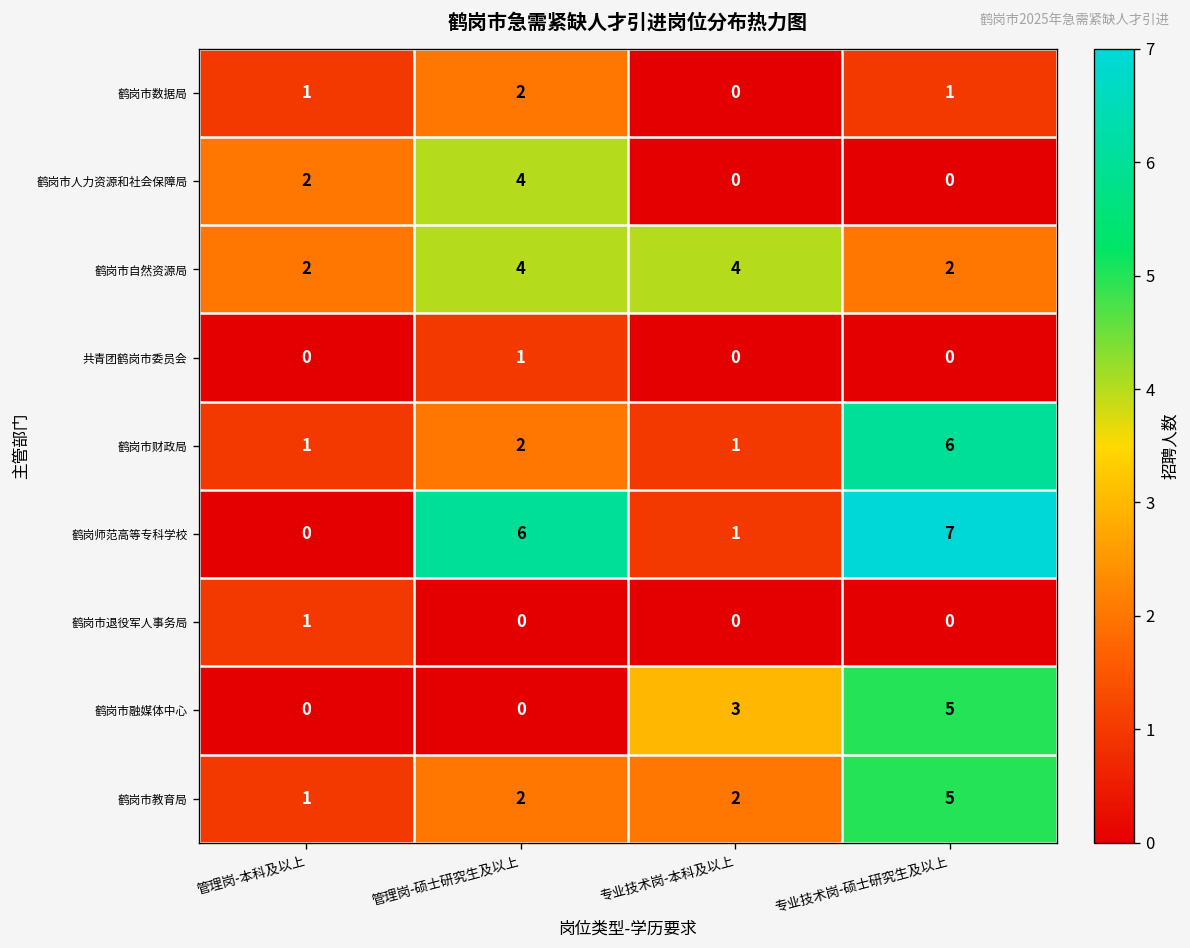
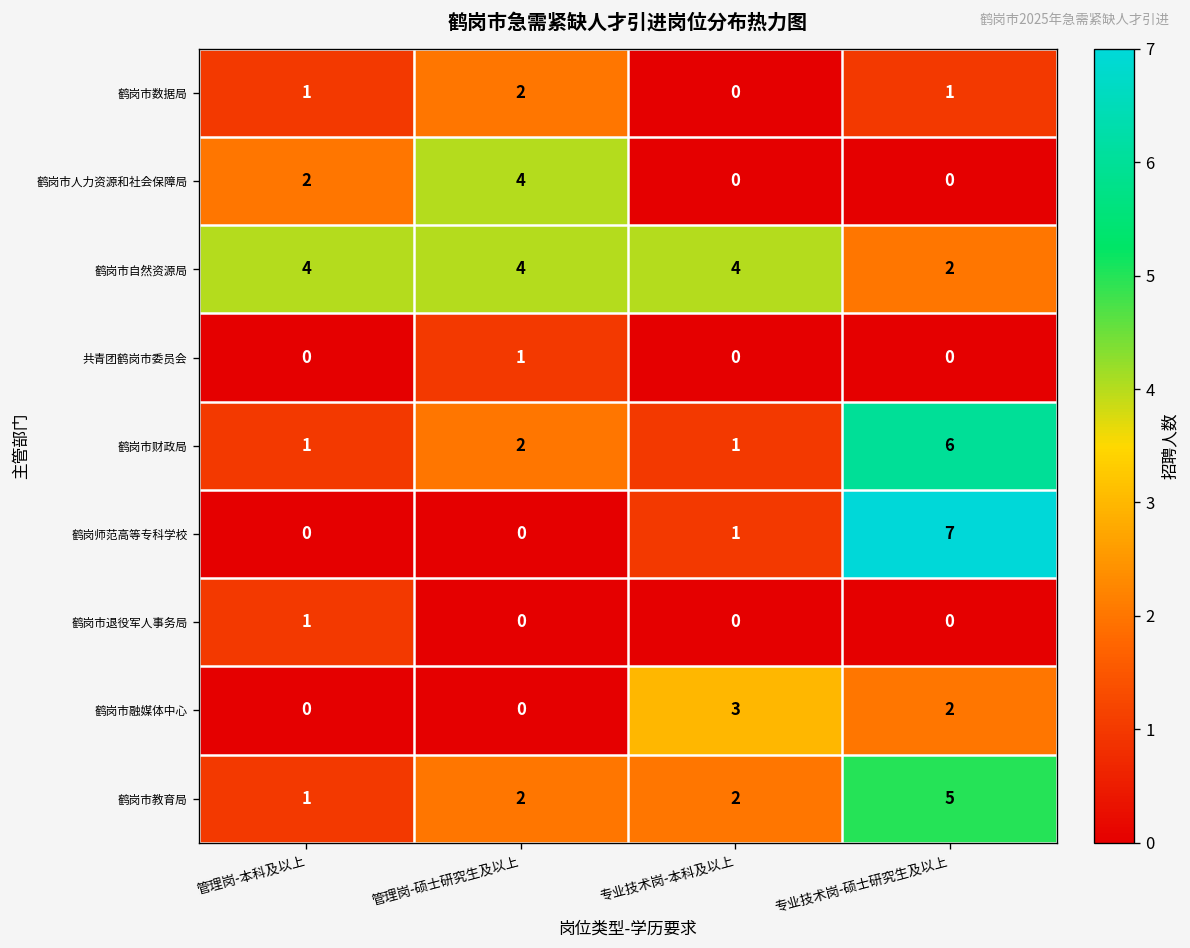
鹤岗市自然资源局, 管理岗-本科及以上: 2 -> 4
鹤岗师范高等专科学校, 管理岗-硕士研究生及以上: 6 -> 0
鹤岗市融媒体中心, 专业技术岗-硕士研究生及以上: 5 -> 2
